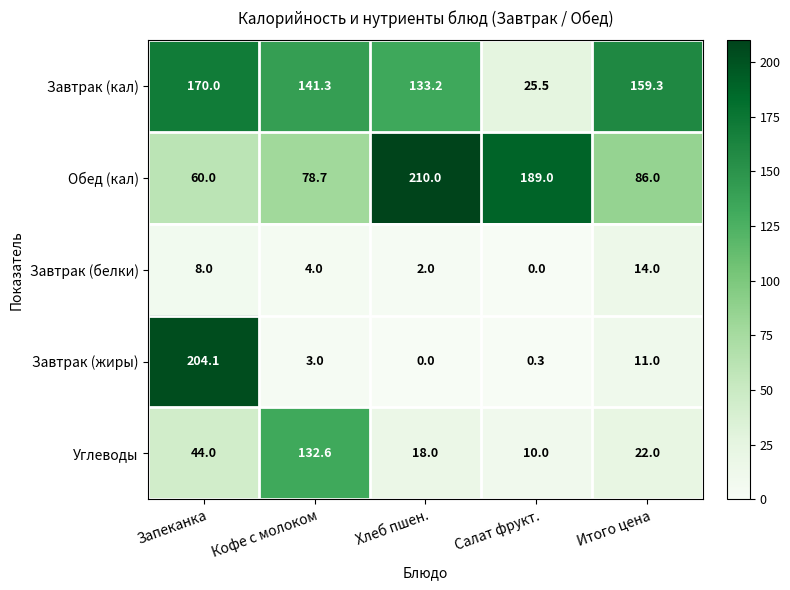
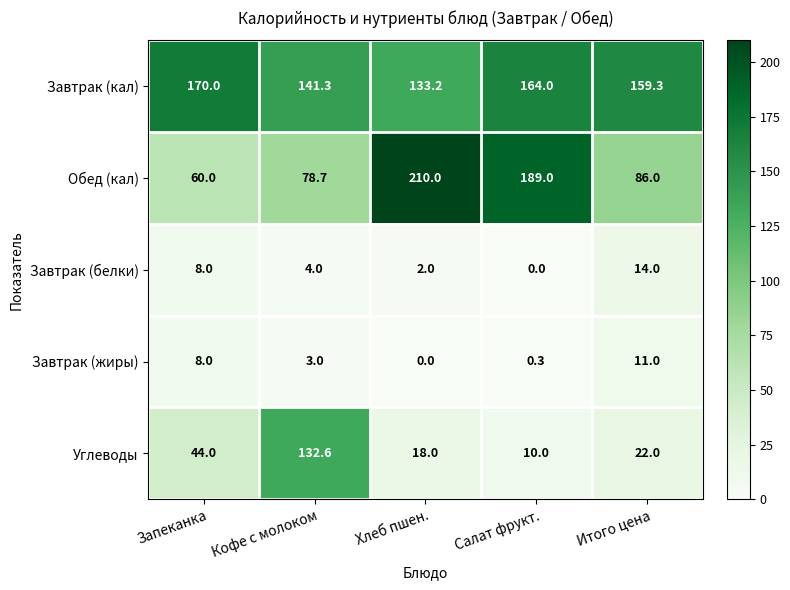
Завтрак (кал), Салат фрукт.: 25.5 -> 164.0
Завтрак (жиры), Запеканка: 204.1 -> 8.0
